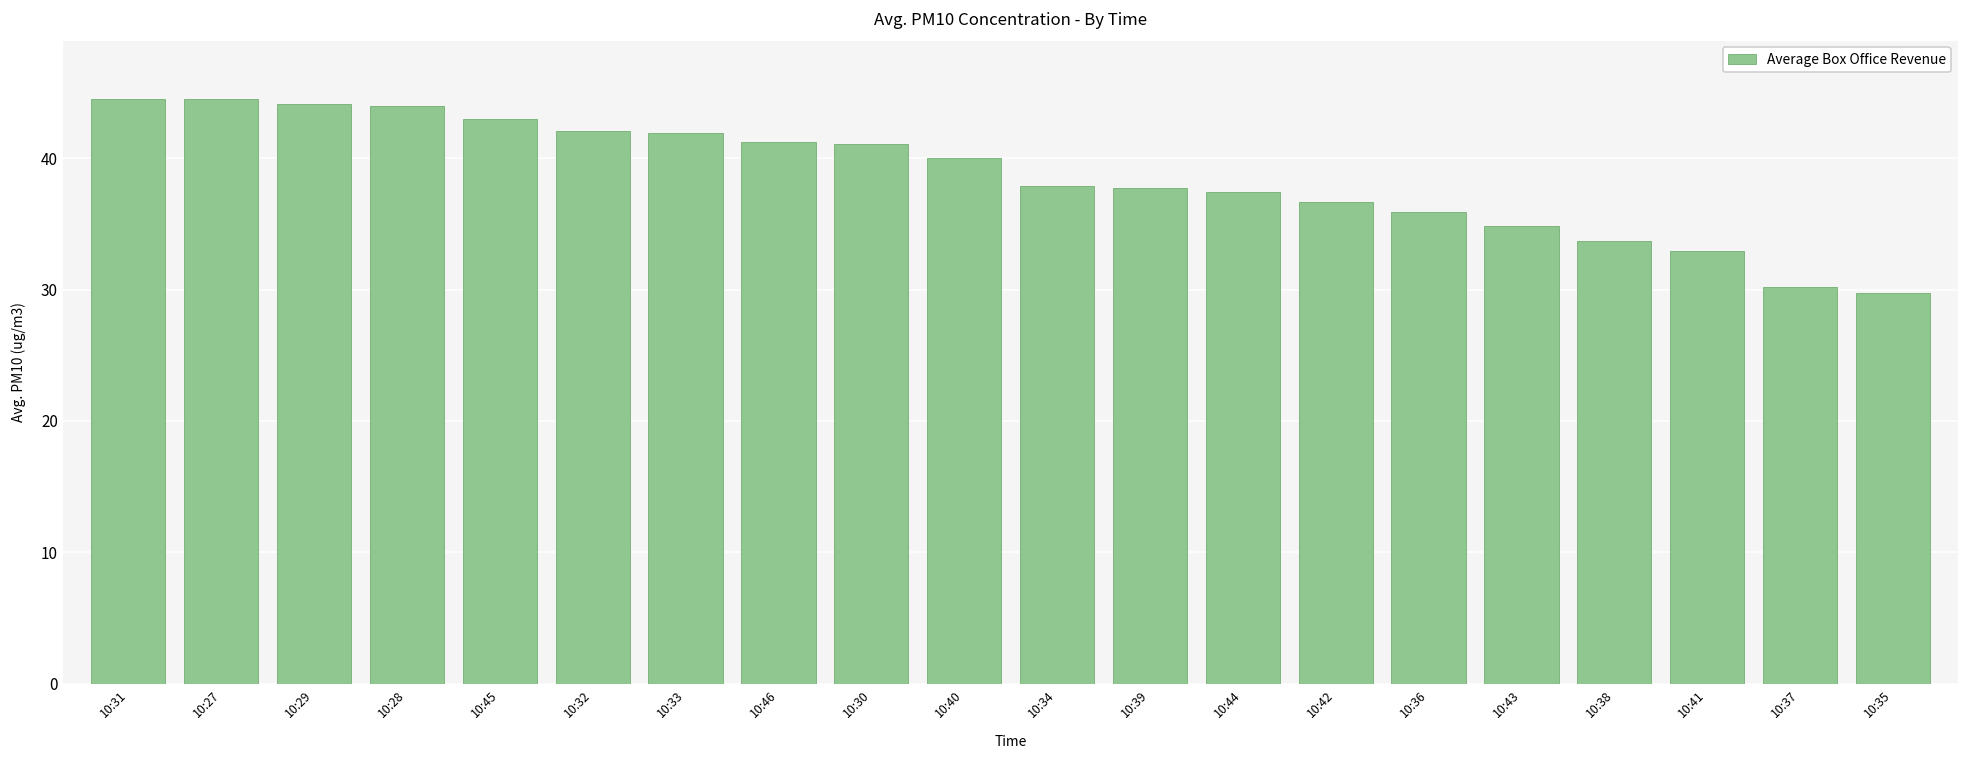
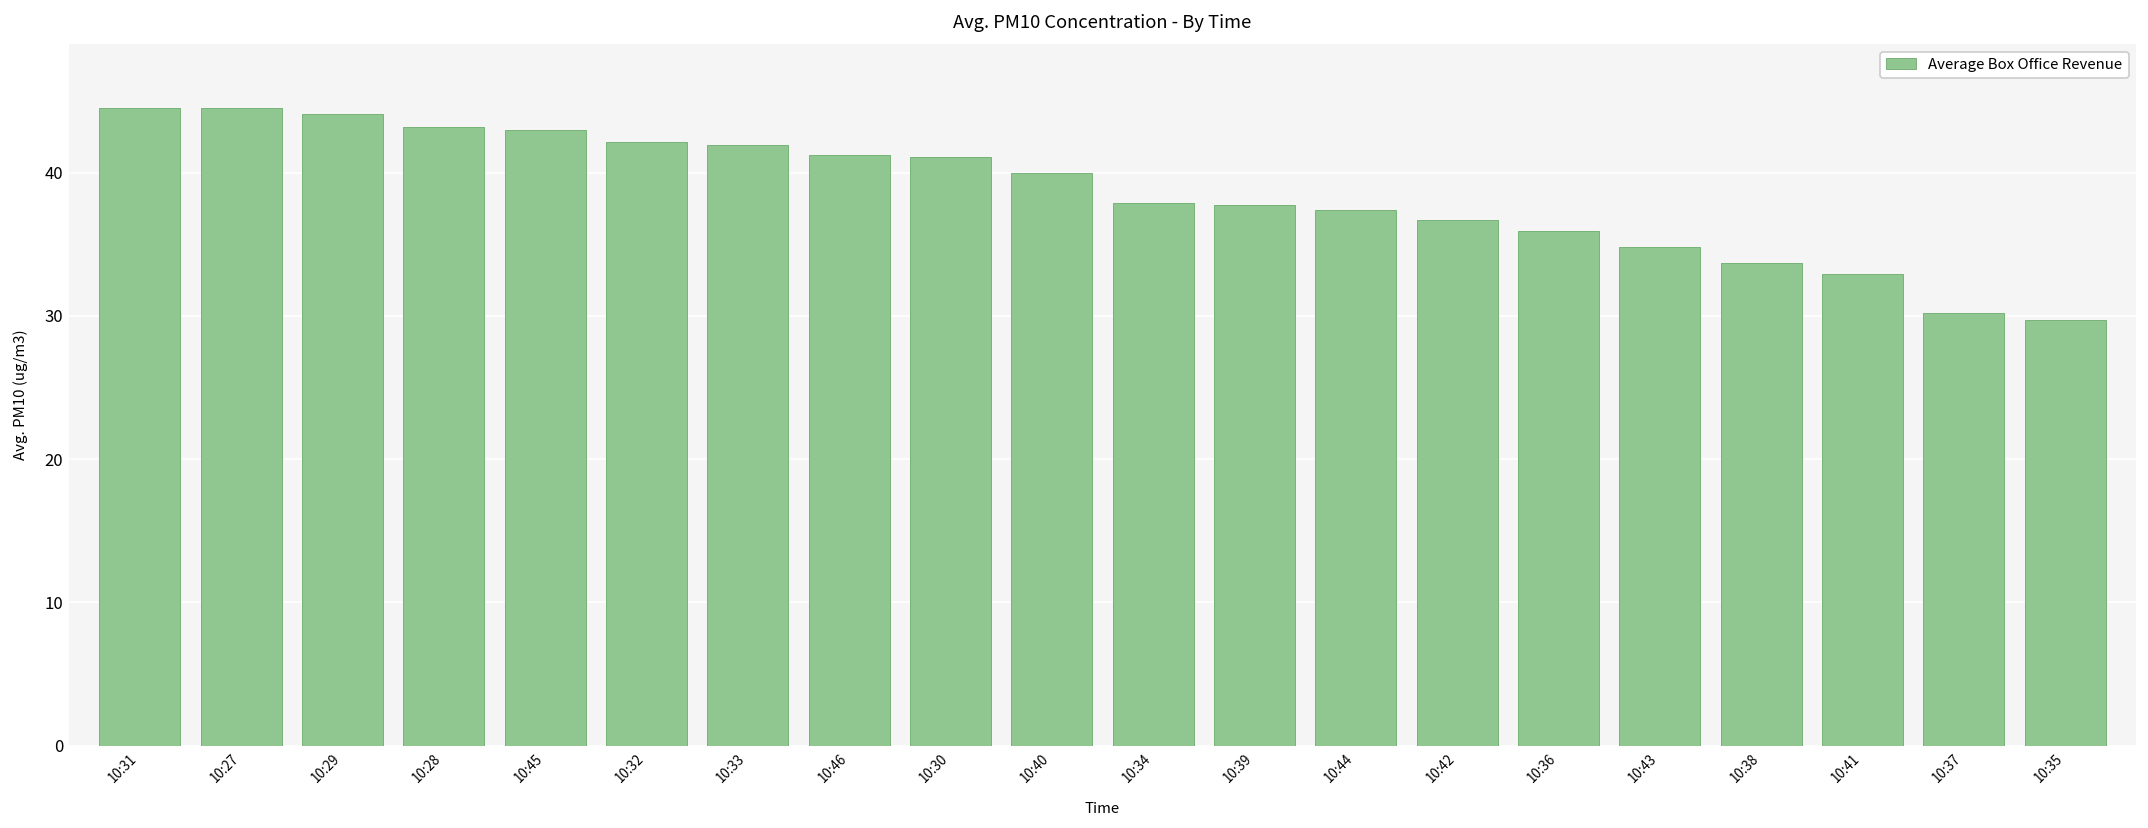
10:28: 44.0 -> 43.2
